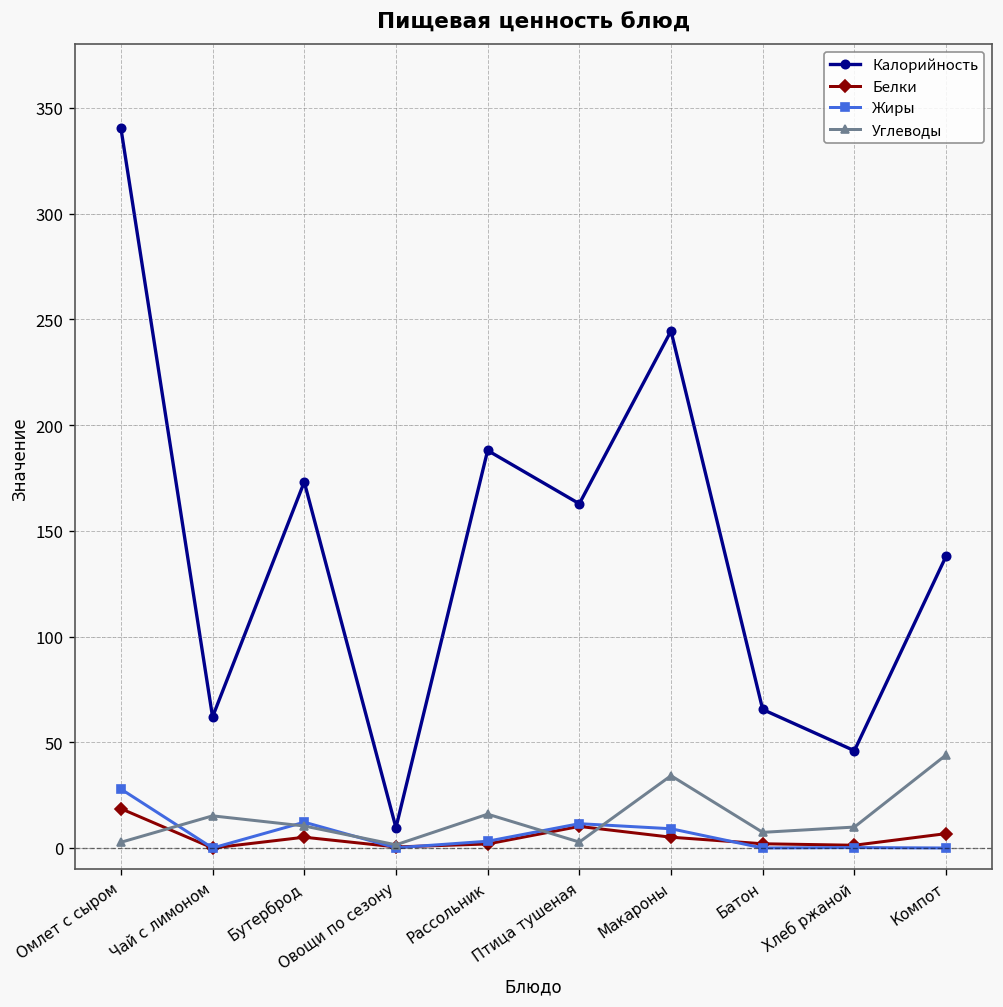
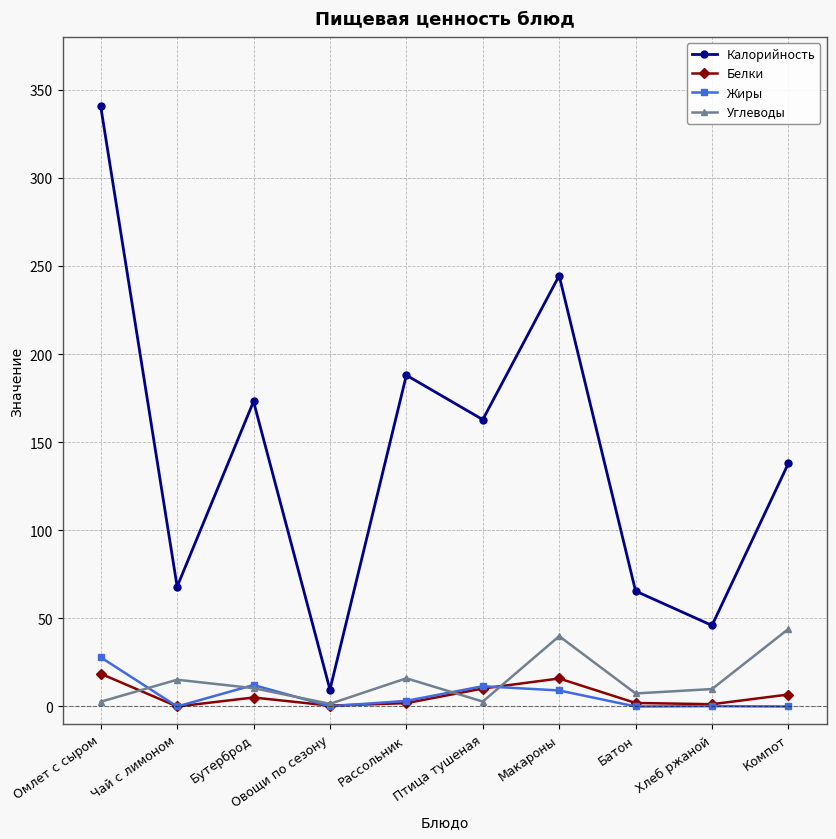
Калорийность, Чай с лимоном: 62 -> 68
Белки, Макароны: 5 -> 16
Углеводы, Макароны: 34 -> 40
